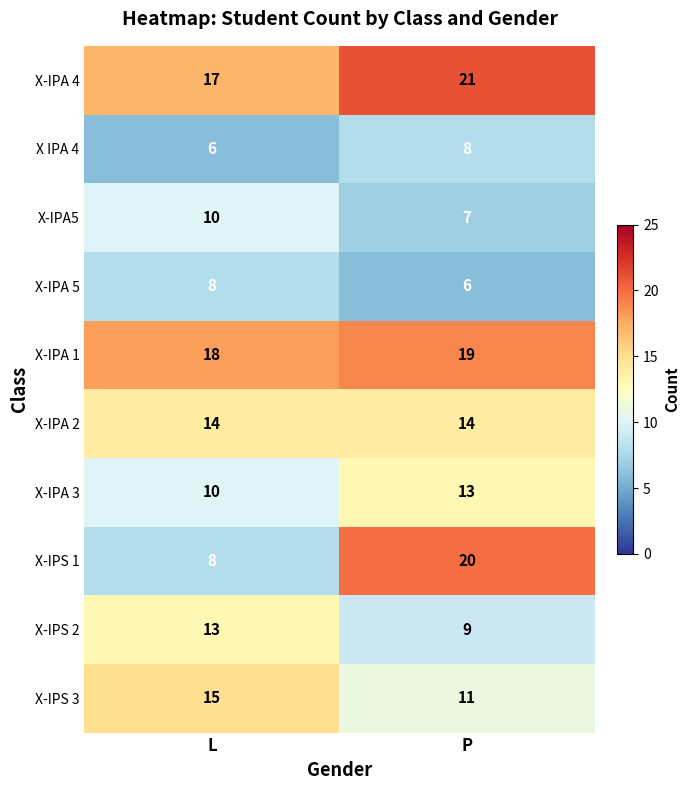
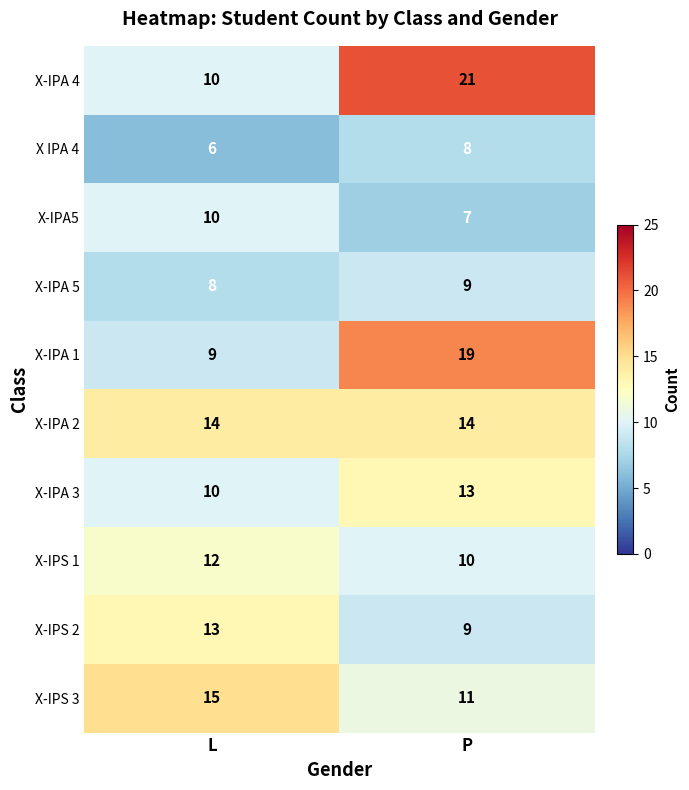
X-IPA 4, L: 17 -> 10
X-IPA 5, P: 6 -> 9
X-IPA 1, L: 18 -> 9
X-IPS 1, L: 8 -> 12
X-IPS 1, P: 20 -> 10
